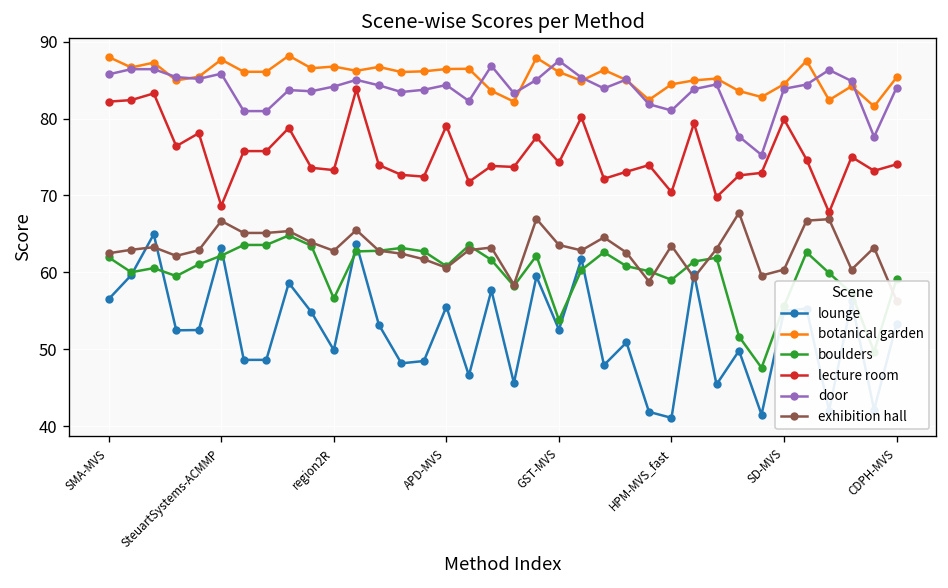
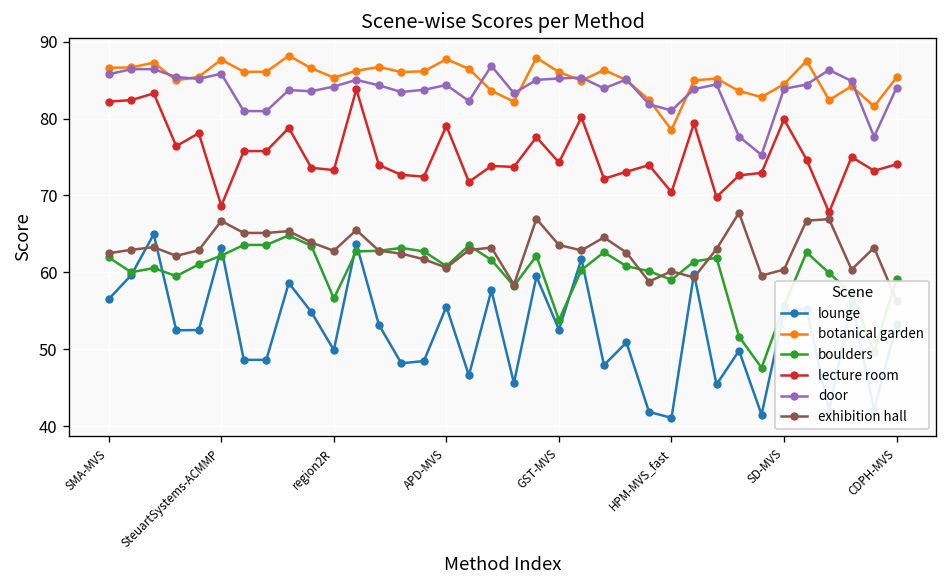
botanical garden, SMA-MVS: 88 -> 87
botanical garden, region2R: 87 -> 85
botanical garden, APD-MVS: 86 -> 88
door, GST-MVS: 88 -> 85
botanical garden, HPM-MVS_fast: 84 -> 79
exhibition hall, HPM-MVS_fast: 63 -> 60
